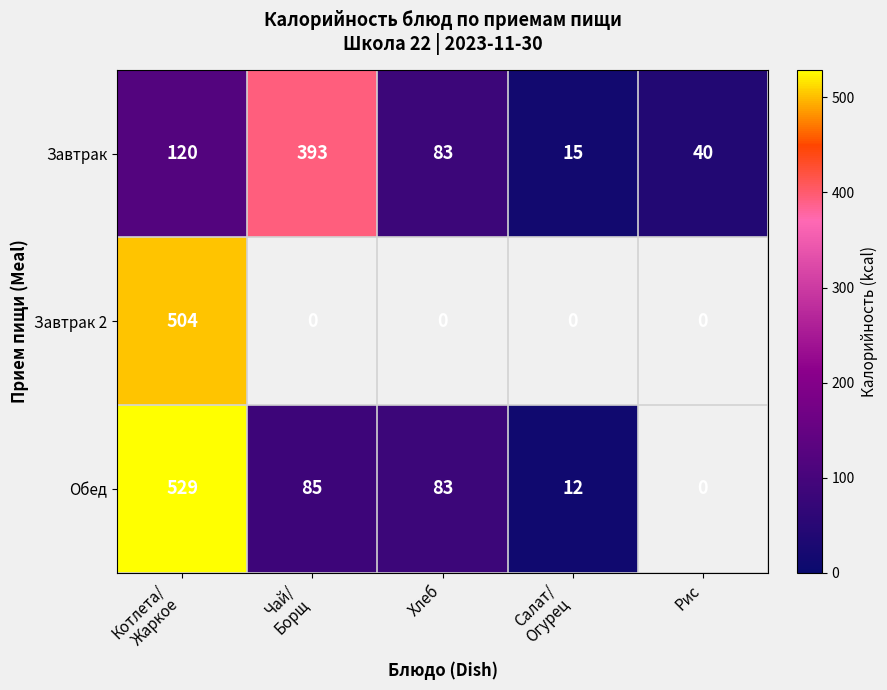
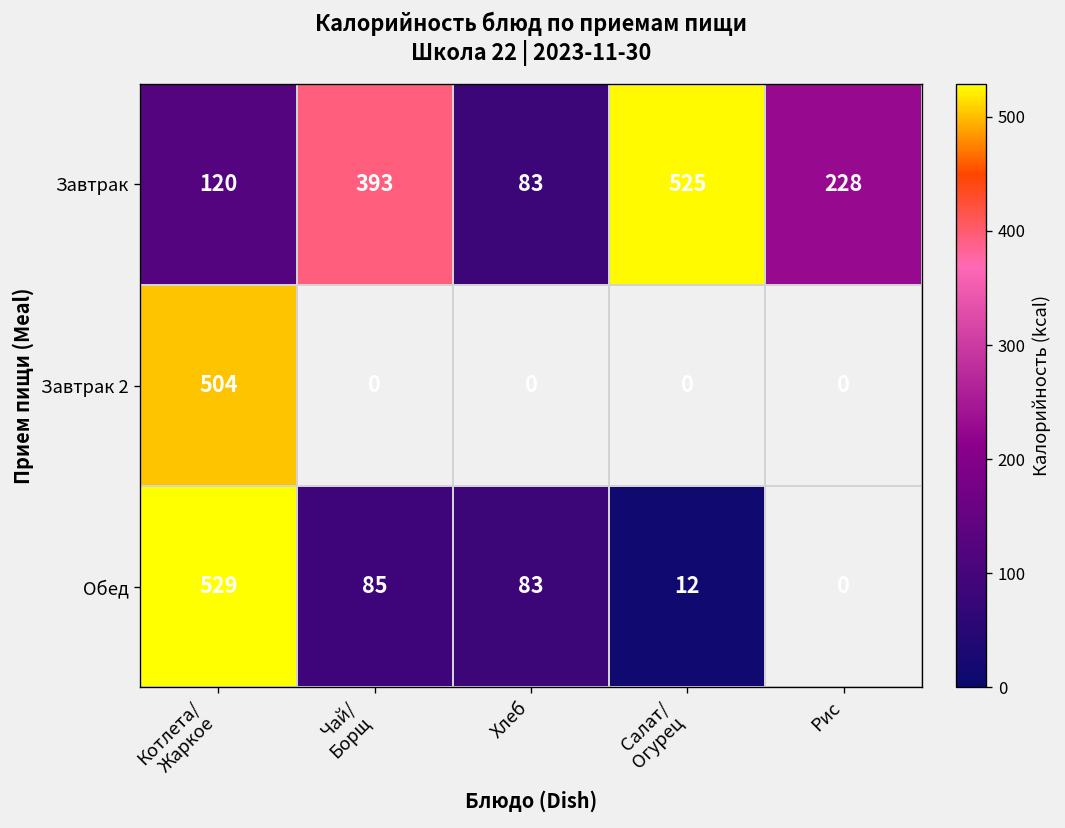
Завтрак, Салат/ Огурец: 15 -> 525
Завтрак, Рис: 40 -> 228
